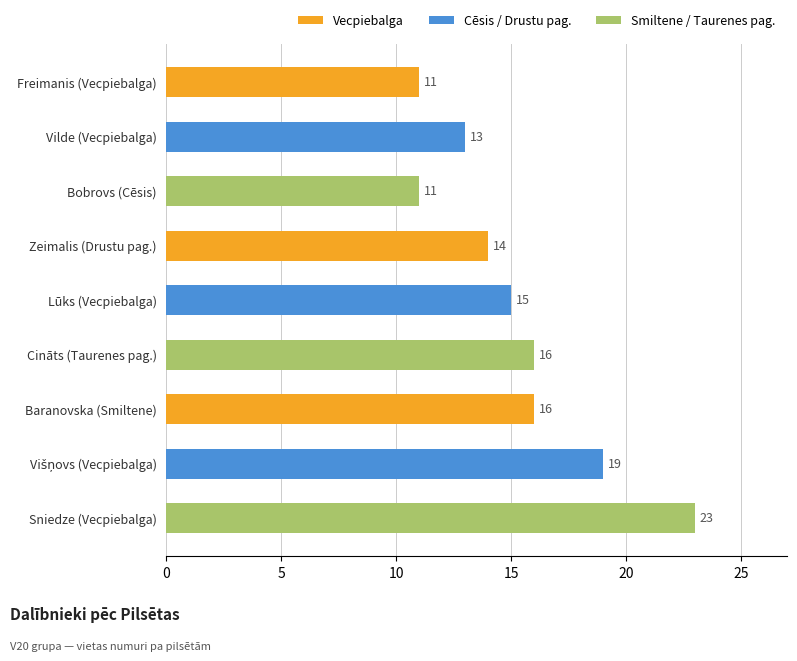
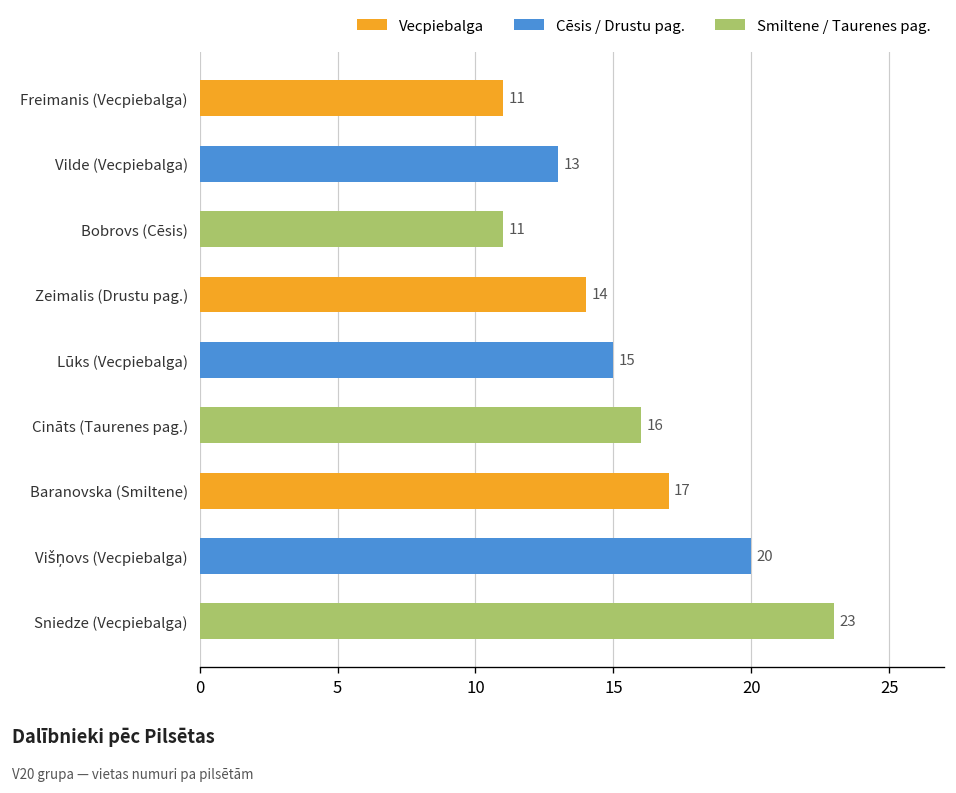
Baranovska (Smiltene): 16 -> 17
Višņovs (Vecpiebalga): 19 -> 20
